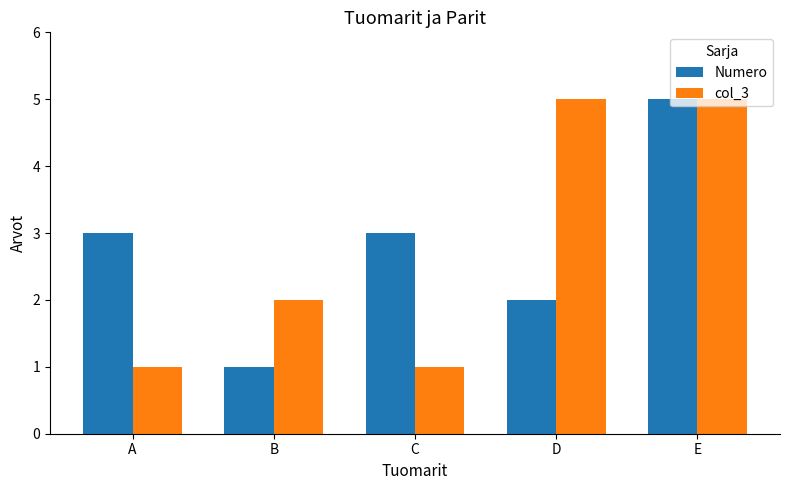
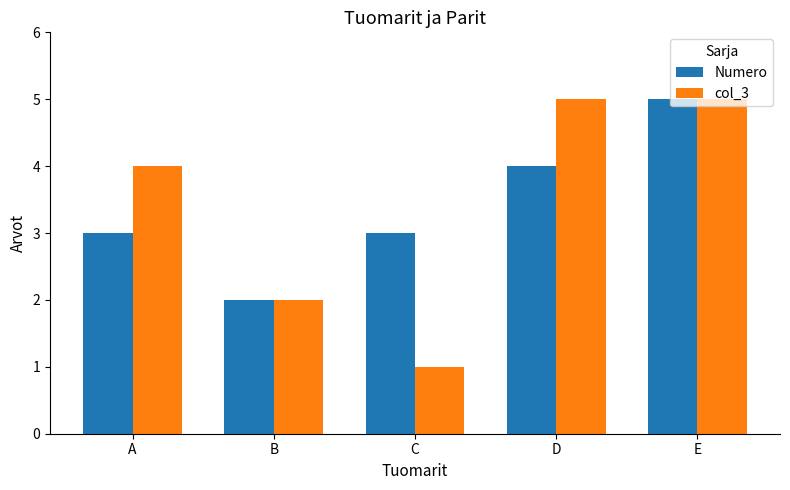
col_3, A: 1 -> 4
Numero, B: 1 -> 2
Numero, D: 2 -> 4
